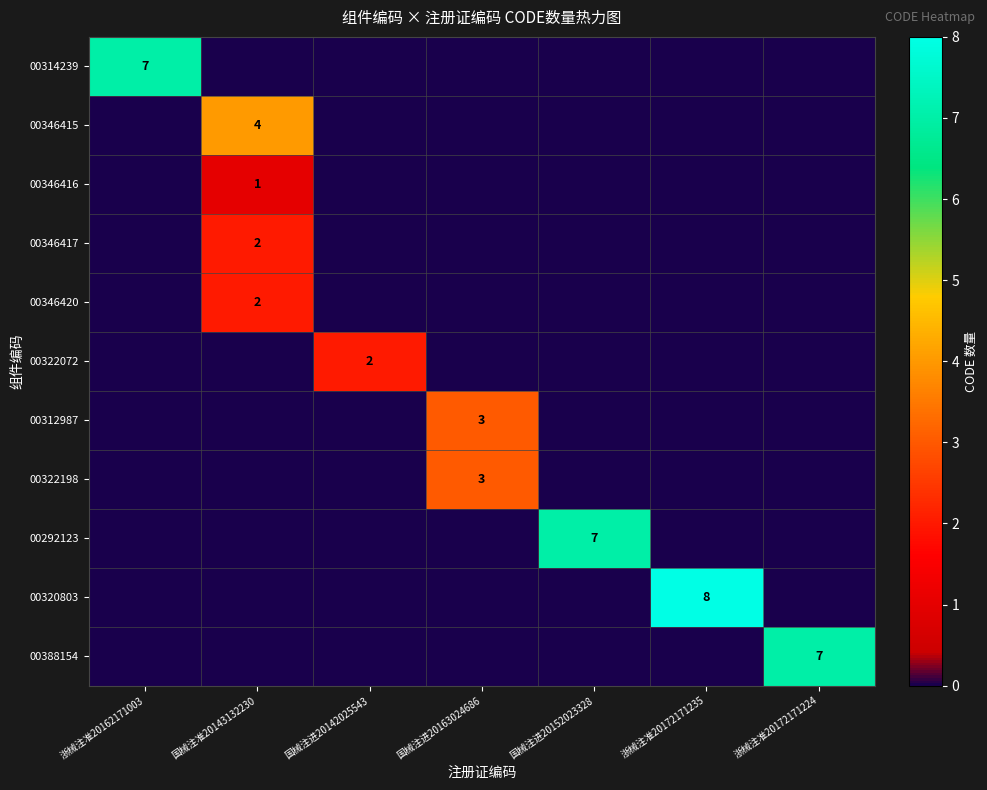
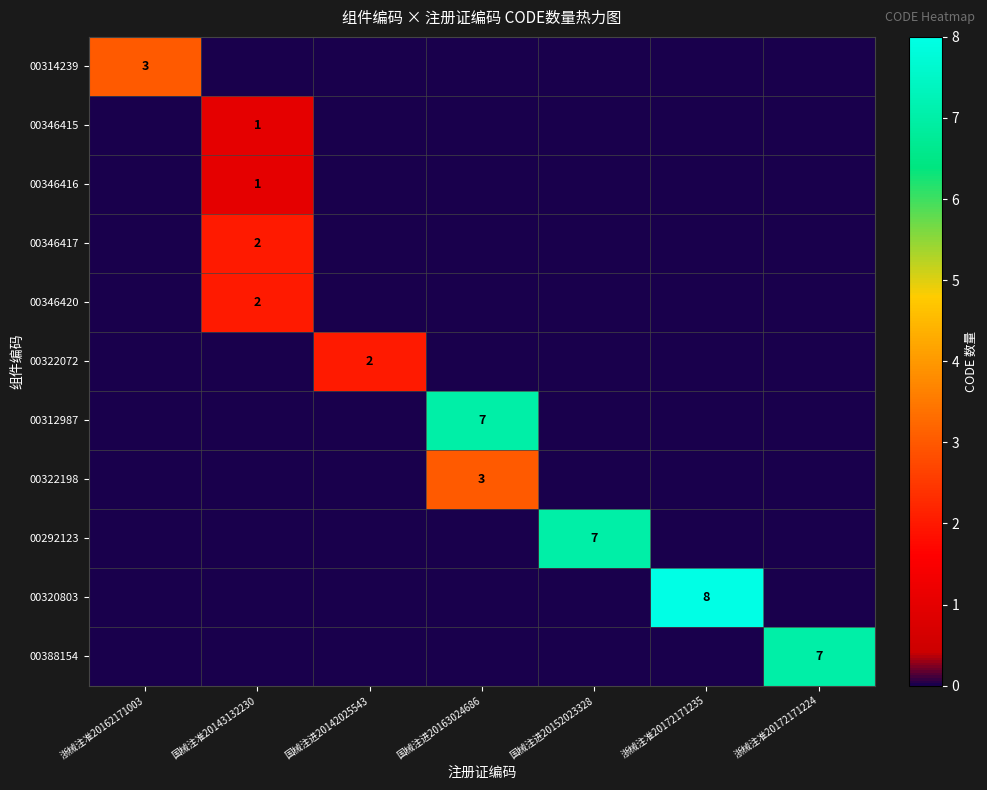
00314239, 浙械注准20162171003: 7 -> 3
00346415, 国械注准20143132230: 4 -> 1
00312987, 国械注进20163024686: 3 -> 7
